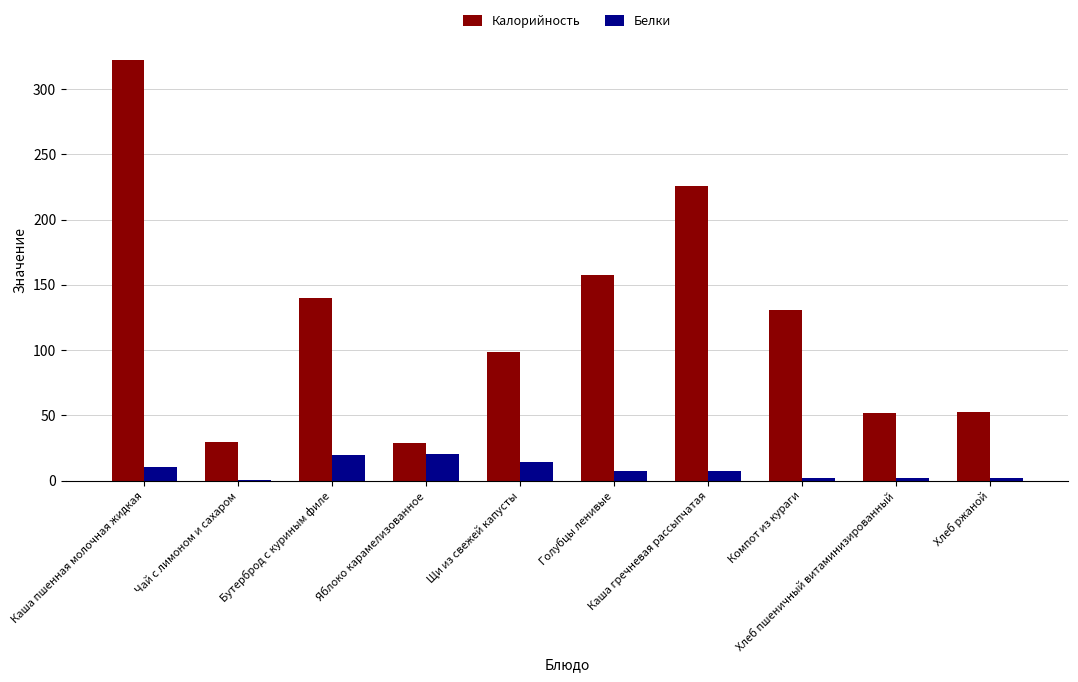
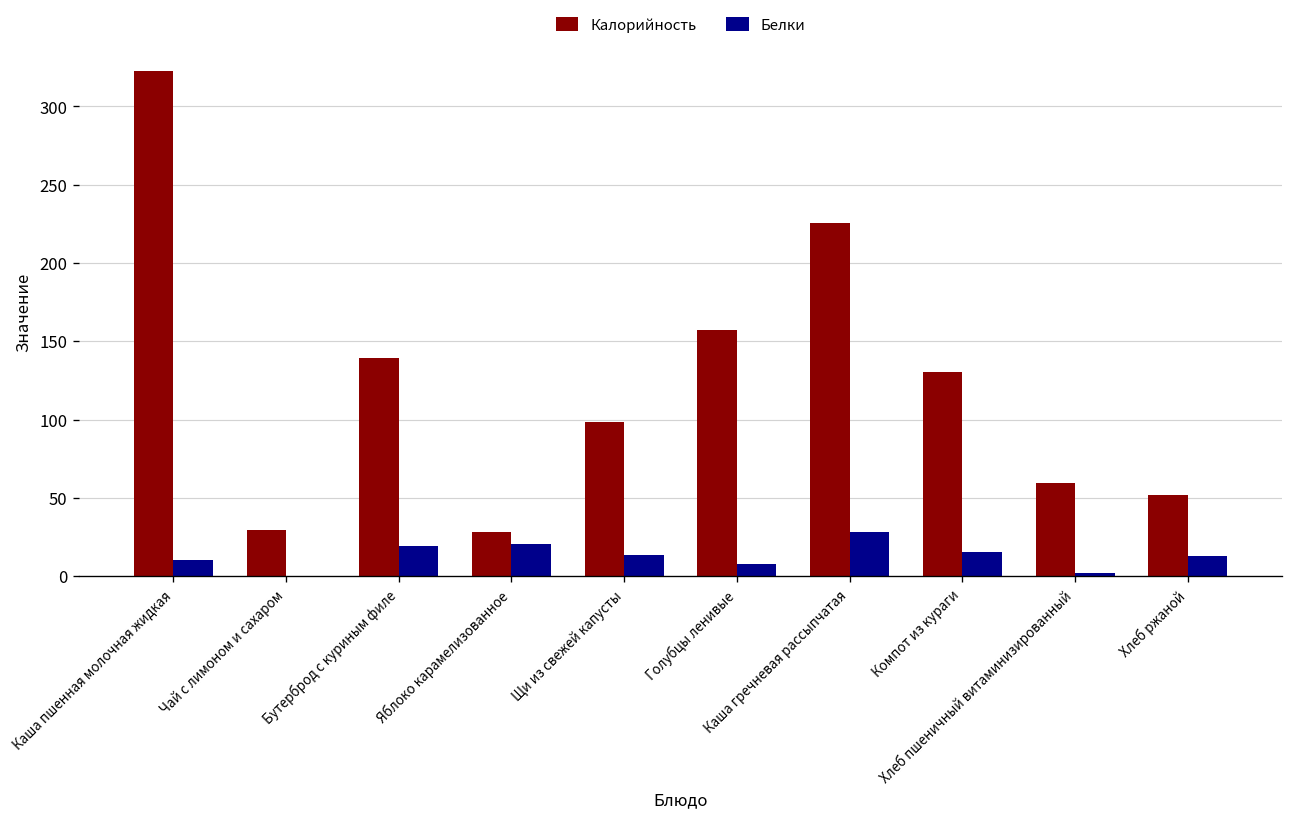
Белки, Каша гречневая рассыпчатая: 8 -> 28
Белки, Компот из кураги: 2 -> 16
Калорийность, Хлеб пшеничный витаминизированный: 52 -> 60
Белки, Хлеб ржаной: 2 -> 13
